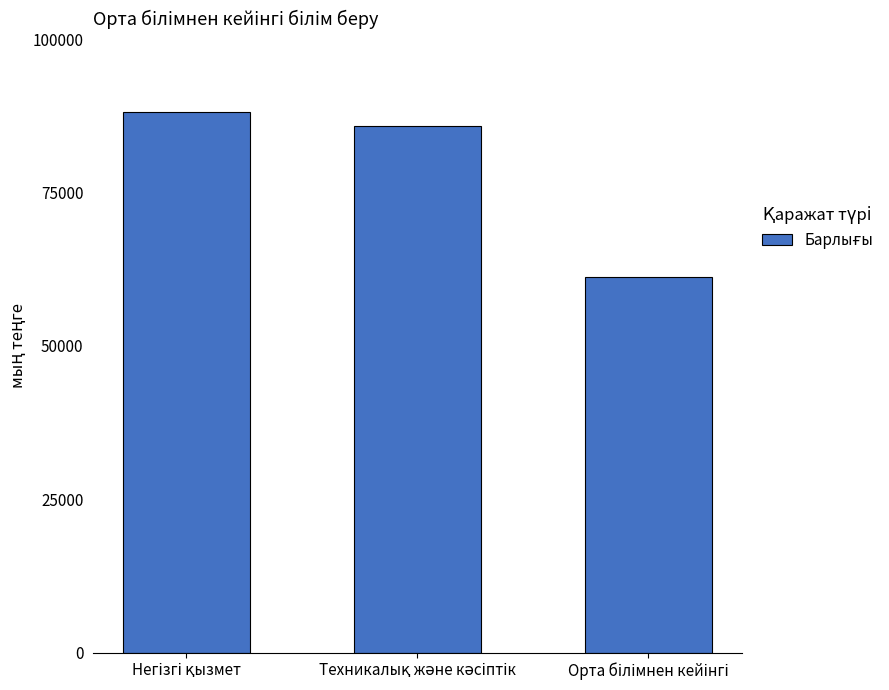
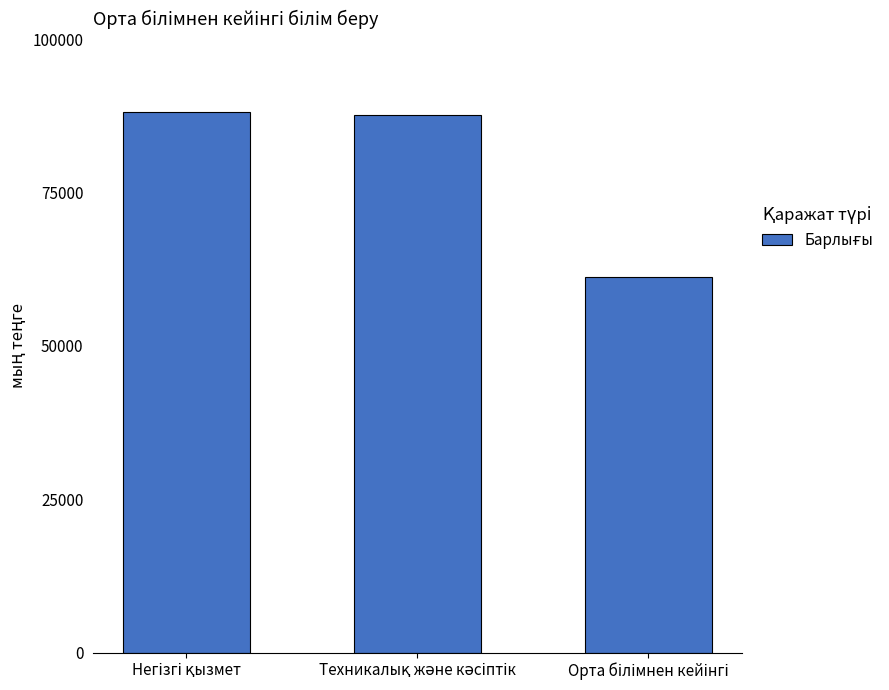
Техникалық және кәсіптік: 86000 -> 88000
